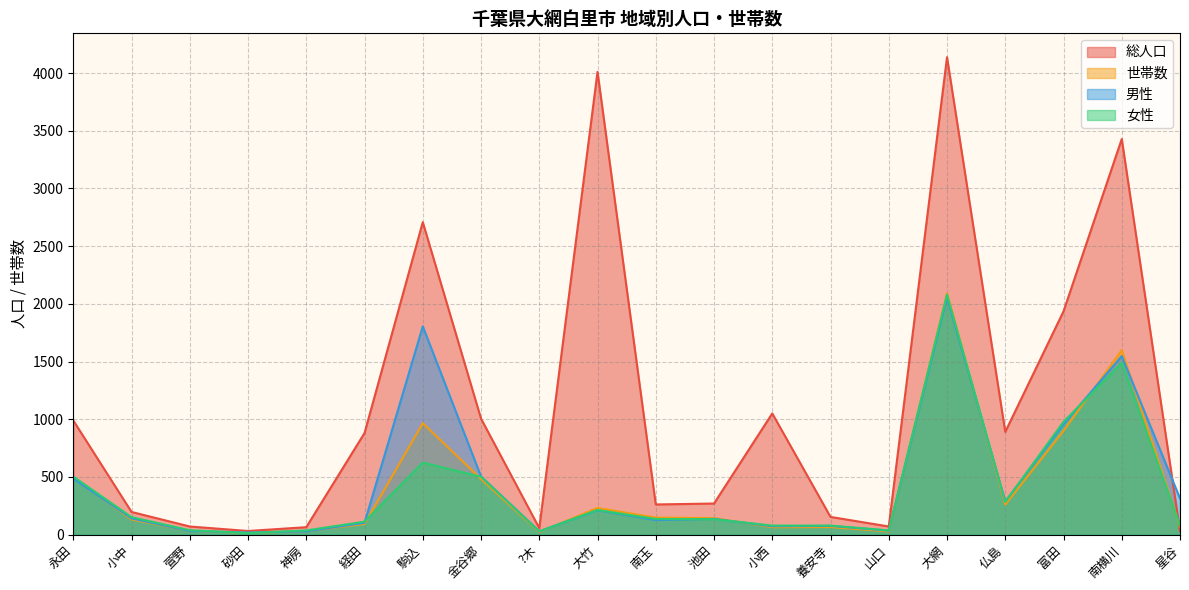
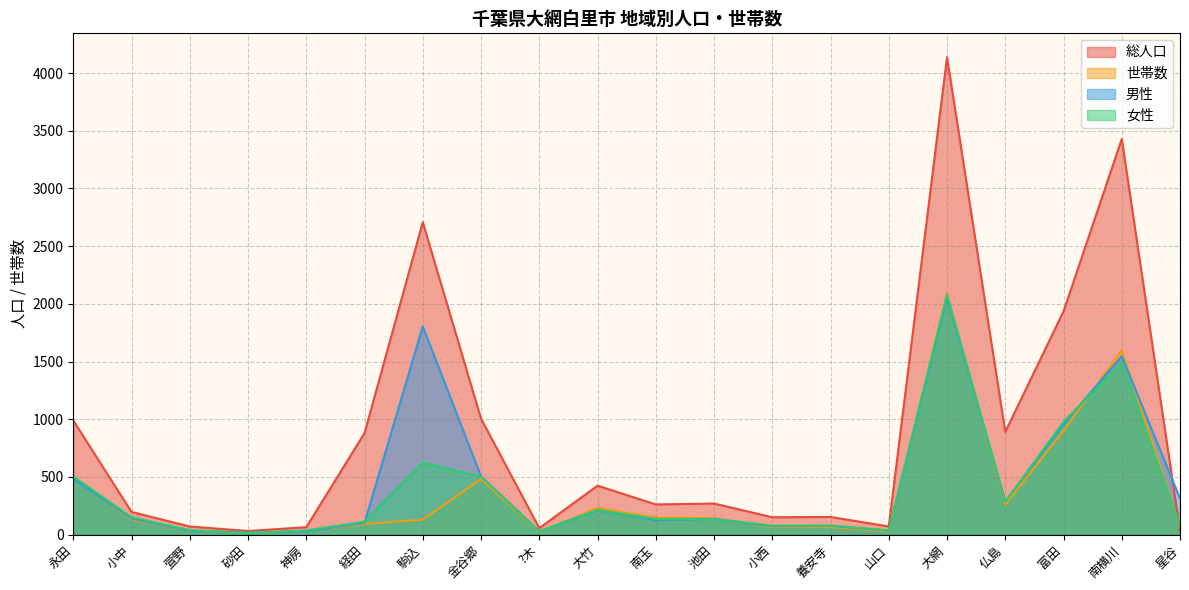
世帯数, 駒込: 970 -> 130
総人口, 大竹: 4010 -> 420
総人口, 小西: 1050 -> 150
